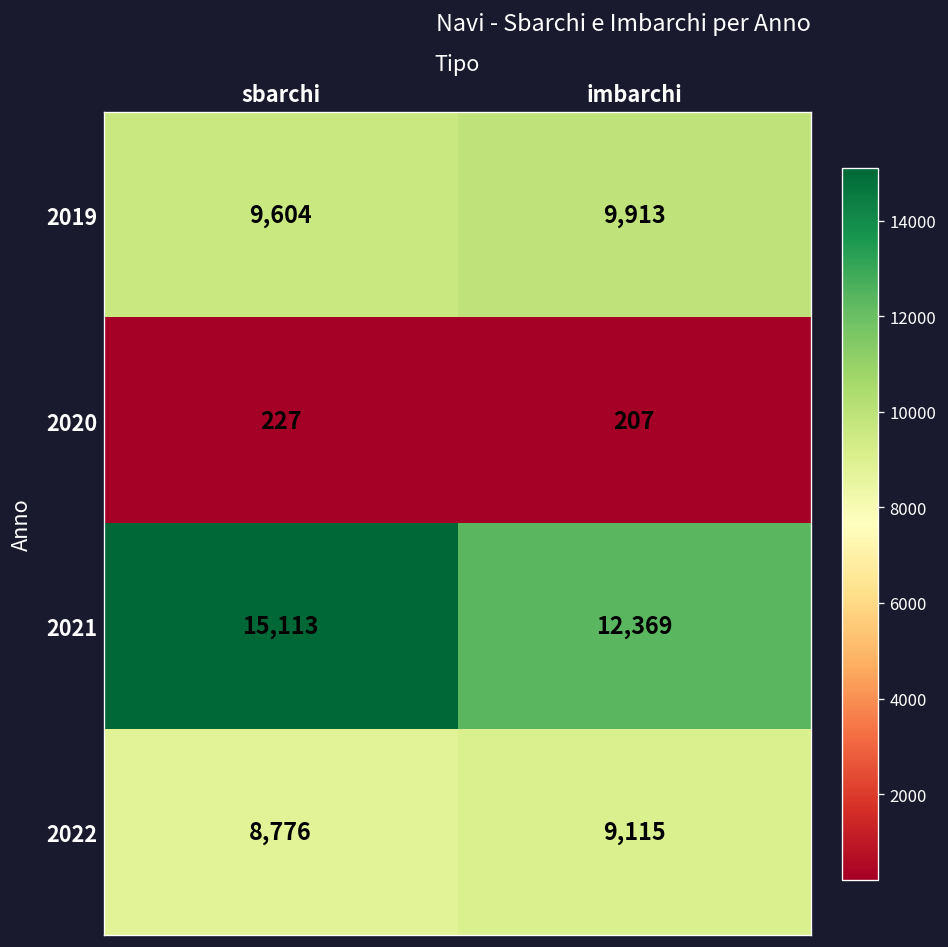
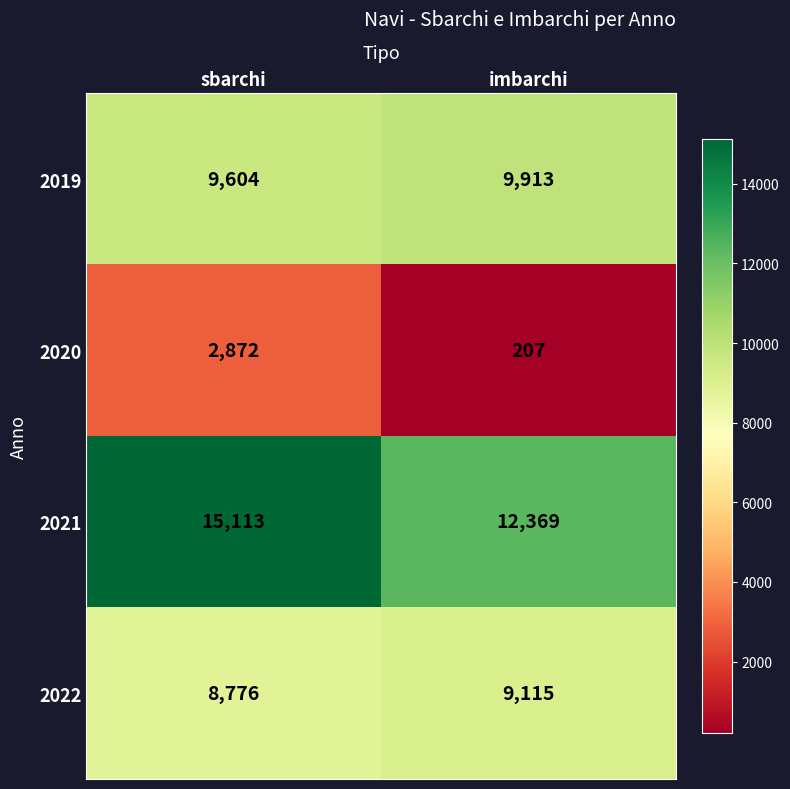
2020, sbarchi: 227 -> 2,872
